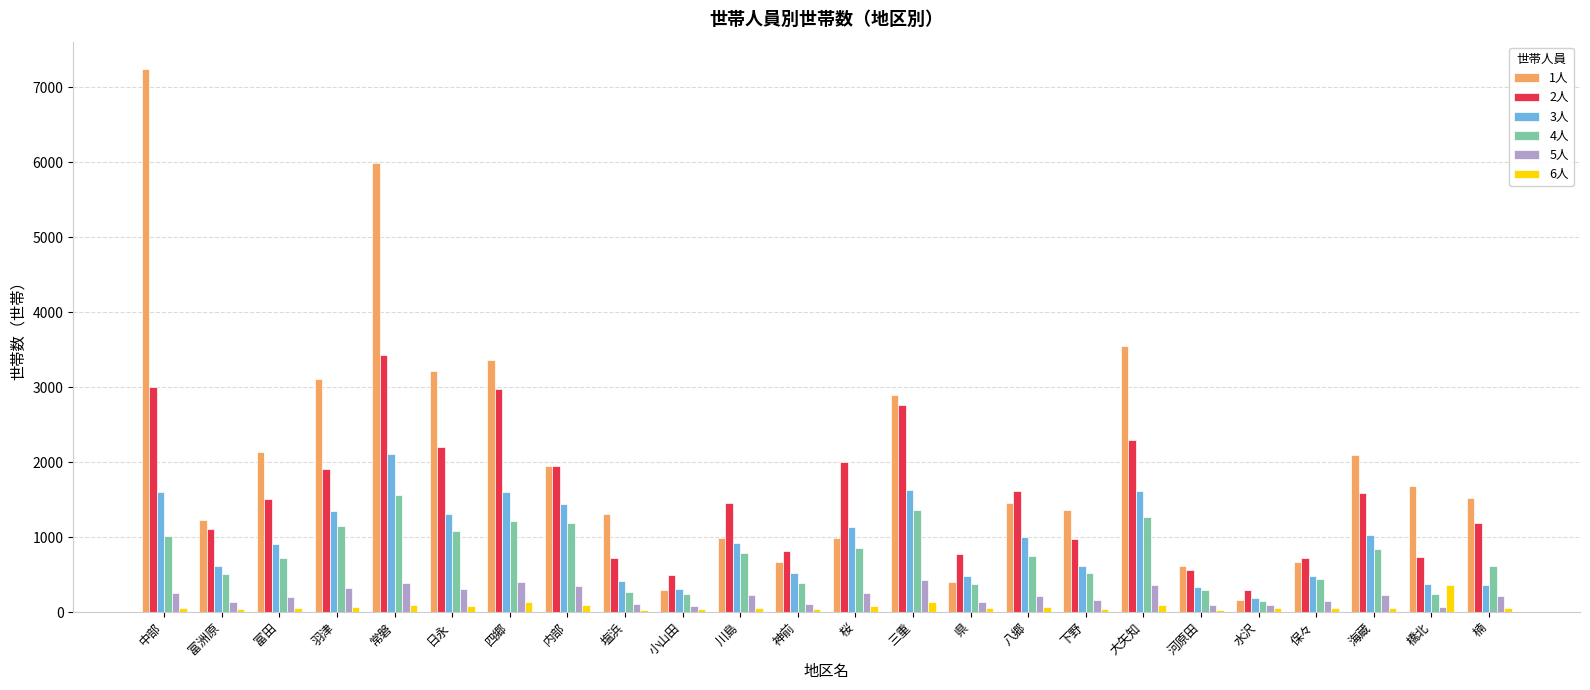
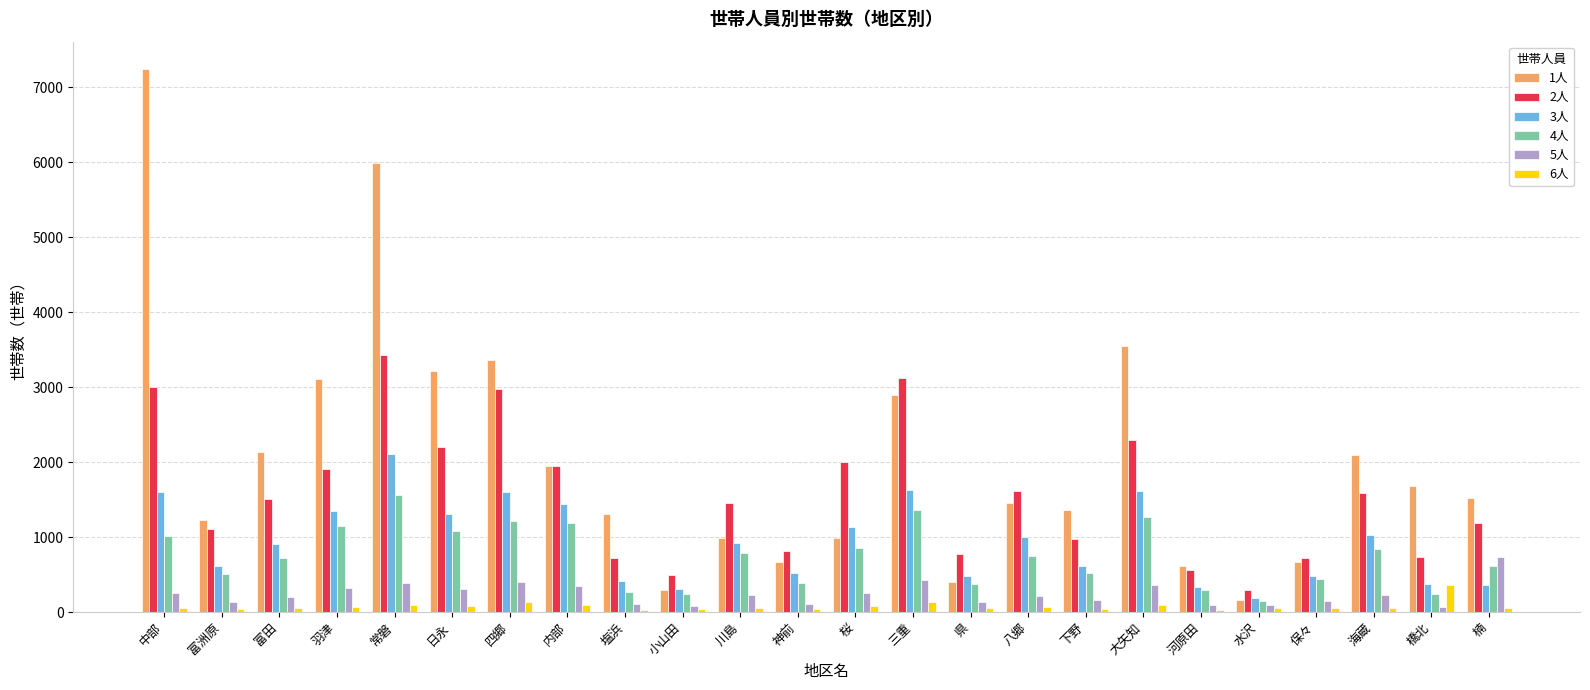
2人, 三重: 2800 -> 3100
5人, 楠: 200 -> 700
